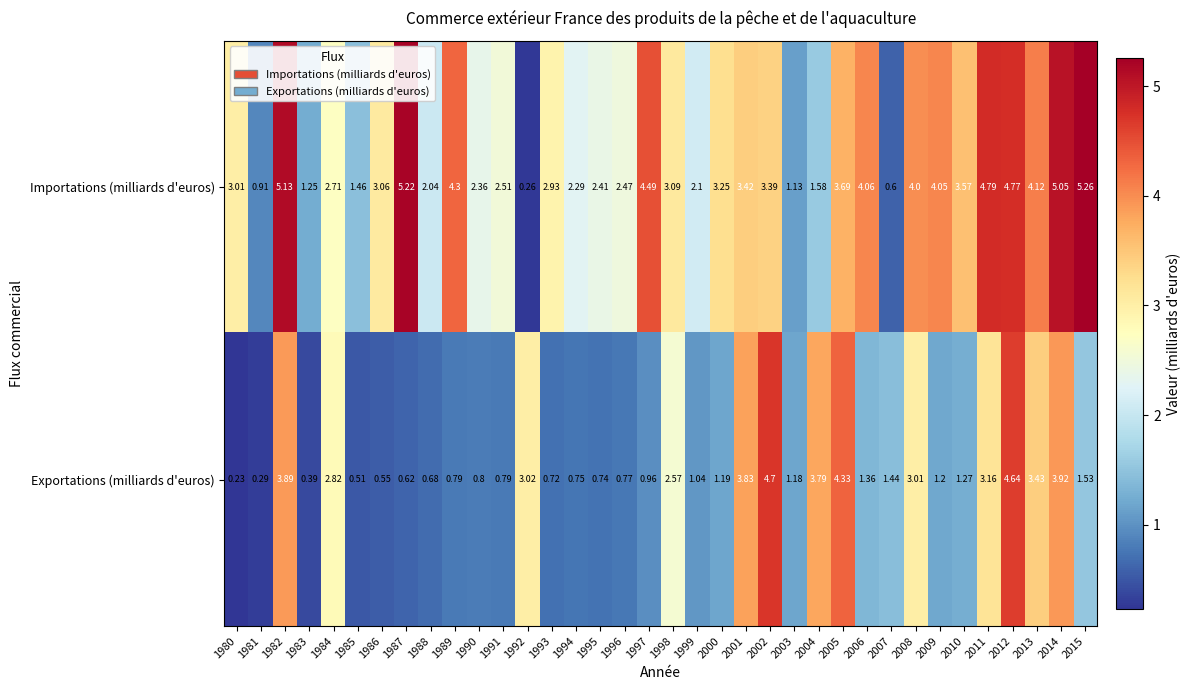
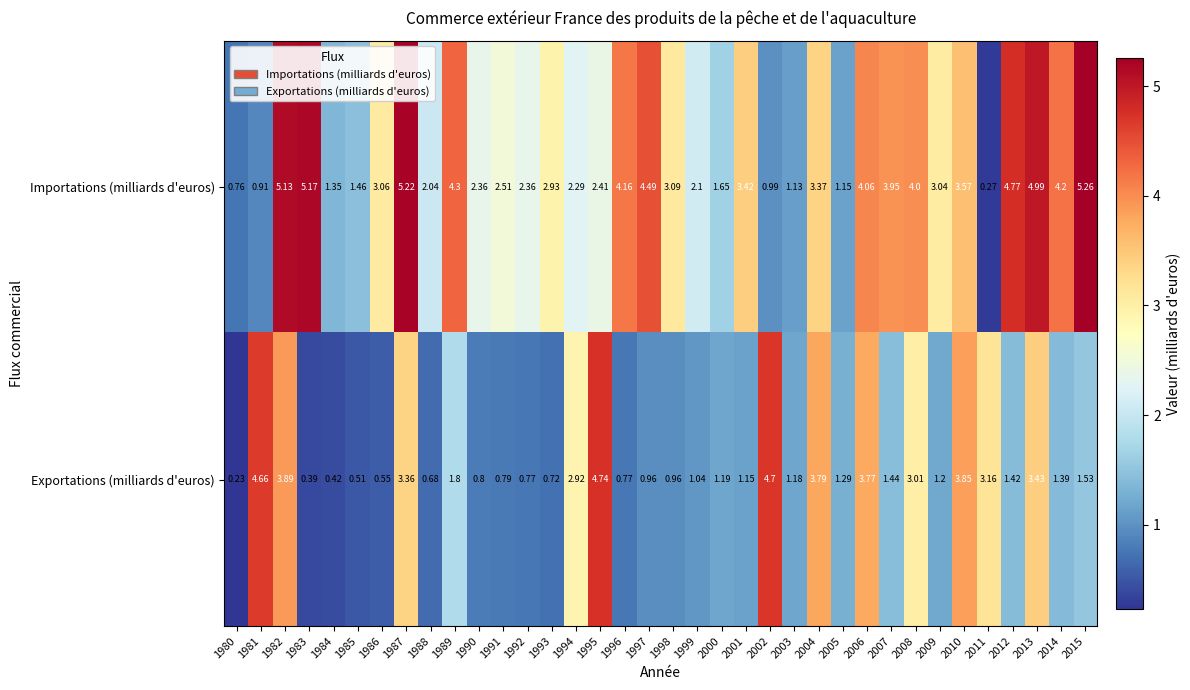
Importations (milliards d'euros), 1980: 3.01 -> 0.76
Importations (milliards d'euros), 1983: 1.25 -> 5.17
Importations (milliards d'euros), 1984: 2.71 -> 1.35
Importations (milliards d'euros), 1992: 0.26 -> 2.36
Importations (milliards d'euros), 1996: 2.47 -> 4.16
Importations (milliards d'euros), 2000: 3.25 -> 1.65
Importations (milliards d'euros), 2002: 3.39 -> 0.99
Importations (milliards d'euros), 2004: 1.58 -> 3.37
Importations (milliards d'euros), 2005: 3.69 -> 1.15
Importations (milliards d'euros), 2007: 0.6 -> 3.95
Importations (milliards d'euros), 2009: 4.05 -> 3.04
Importations (milliards d'euros), 2011: 4.79 -> 0.27
Importations (milliards d'euros), 2013: 4.12 -> 4.99
Importations (milliards d'euros), 2014: 5.05 -> 4.2
Exportations (milliards d'euros), 1981: 0.29 -> 4.66
Exportations (milliards d'euros), 1984: 2.82 -> 0.42
Exportations (milliards d'euros), 1987: 0.62 -> 3.36
Exportations (milliards d'euros), 1989: 0.79 -> 1.8
Exportations (milliards d'euros), 1992: 3.02 -> 0.77
Exportations (milliards d'euros), 1994: 0.75 -> 2.92
Exportations (milliards d'euros), 1995: 0.74 -> 4.74
Exportations (milliards d'euros), 1998: 2.57 -> 0.96
Exportations (milliards d'euros), 2001: 3.83 -> 1.15
Exportations (milliards d'euros), 2005: 4.33 -> 1.29
Exportations (milliards d'euros), 2006: 1.36 -> 3.77
Exportations (milliards d'euros), 2010: 1.27 -> 3.85
Exportations (milliards d'euros), 2012: 4.64 -> 1.42
Exportations (milliards d'euros), 2014: 3.92 -> 1.39
